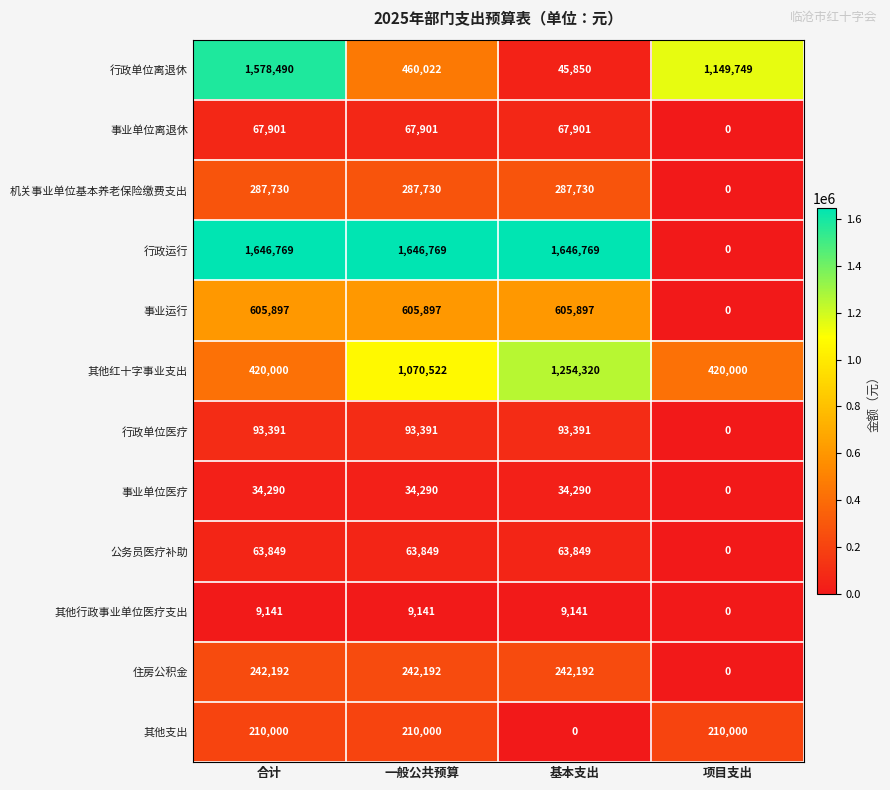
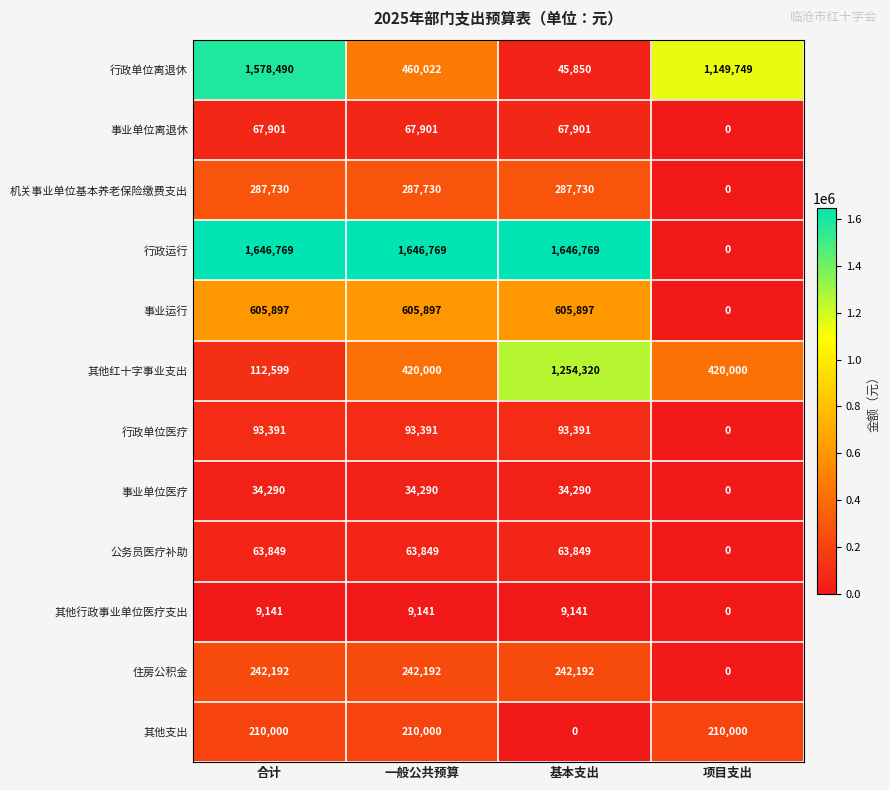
其他红十字事业支出, 合计: 420,000 -> 112,599
其他红十字事业支出, 一般公共预算: 1,070,522 -> 420,000
